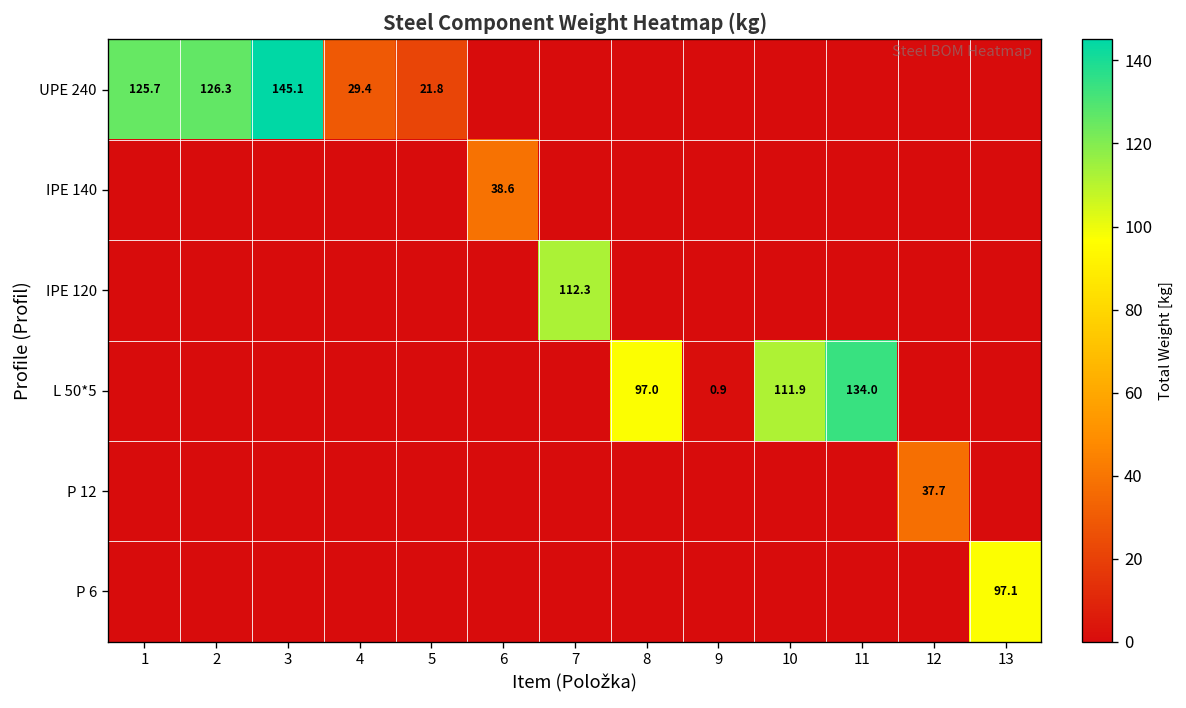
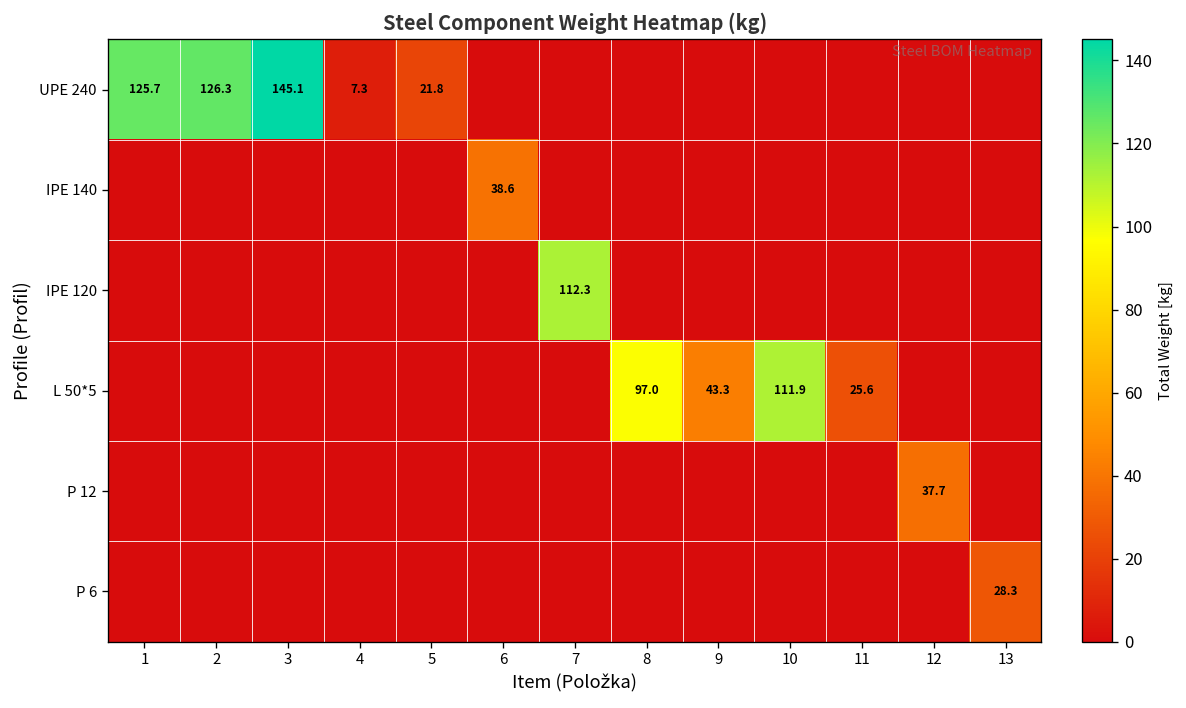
UPE 240, 4: 29.4 -> 7.3
L 50*5, 9: 0.9 -> 43.3
L 50*5, 11: 134.0 -> 25.6
P 6, 13: 97.1 -> 28.3
